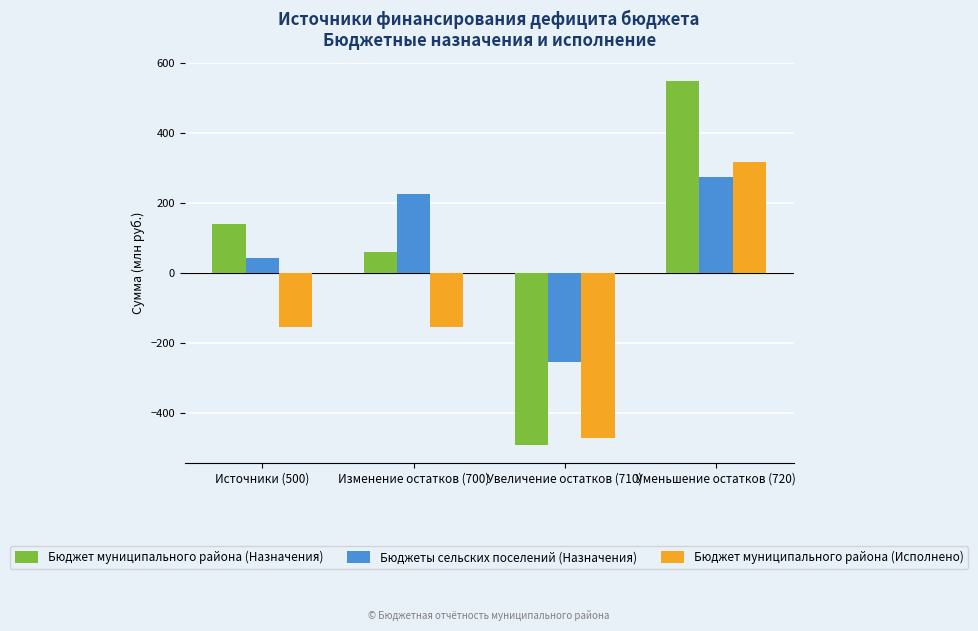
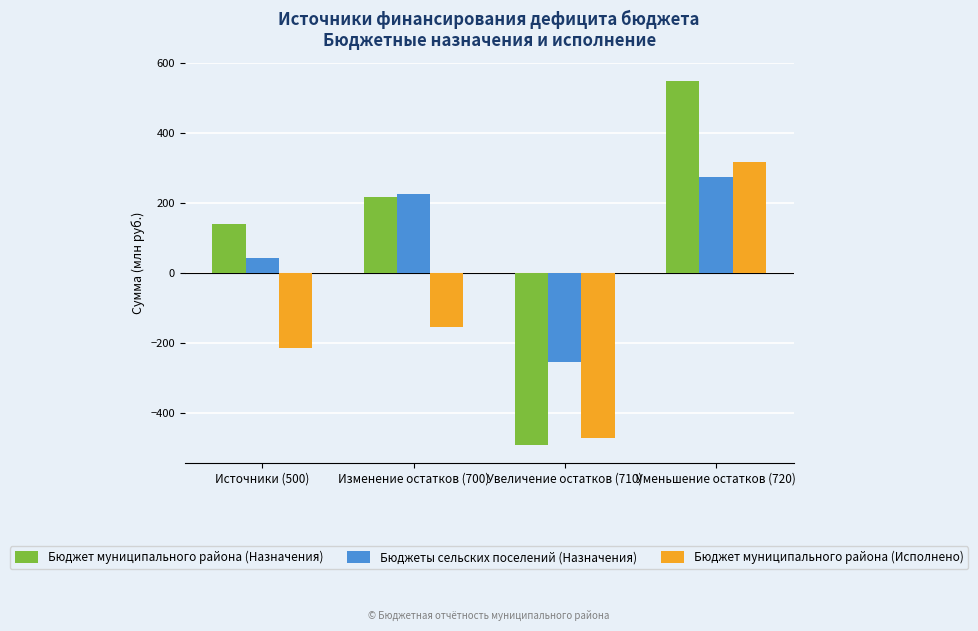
Бюджет муниципального района (Исполнено), Источники (500): -150 -> -210
Бюджет муниципального района (Назначения), Изменение остатков (700): 60 -> 220
